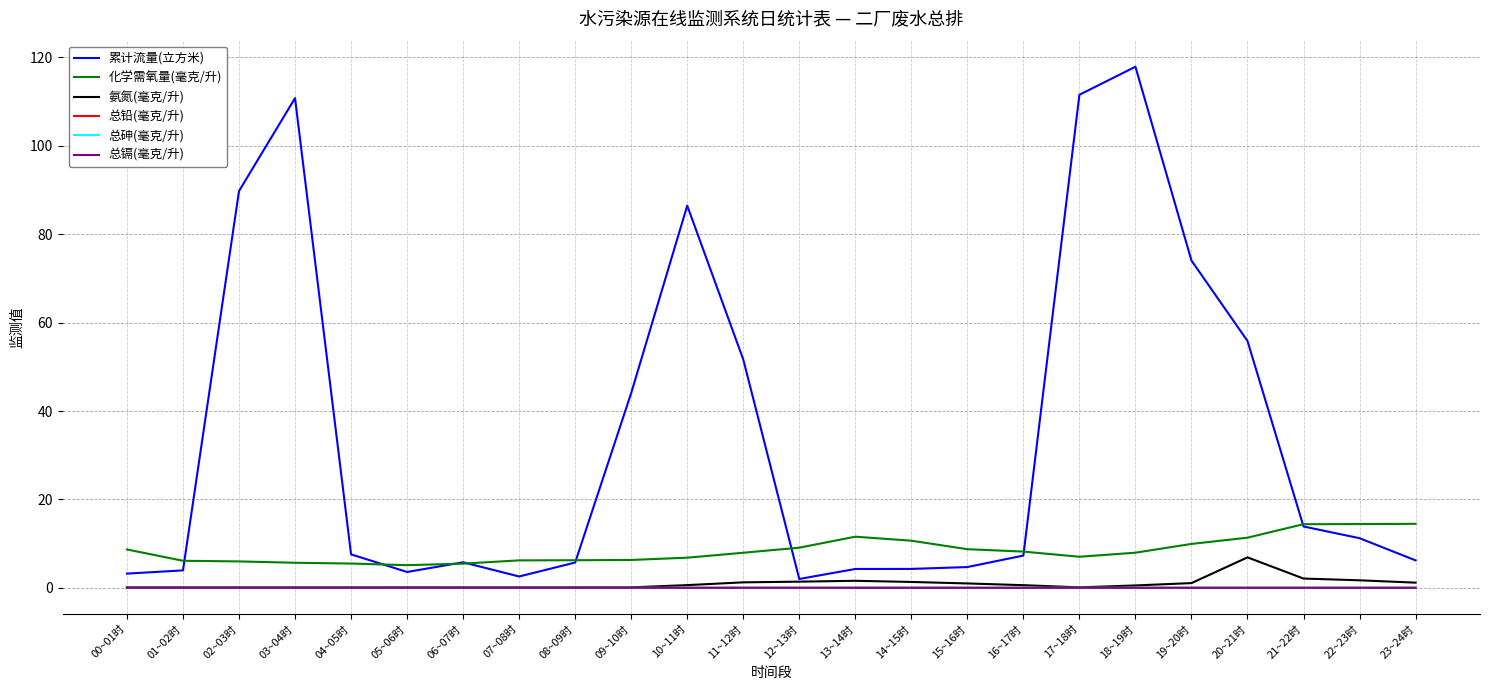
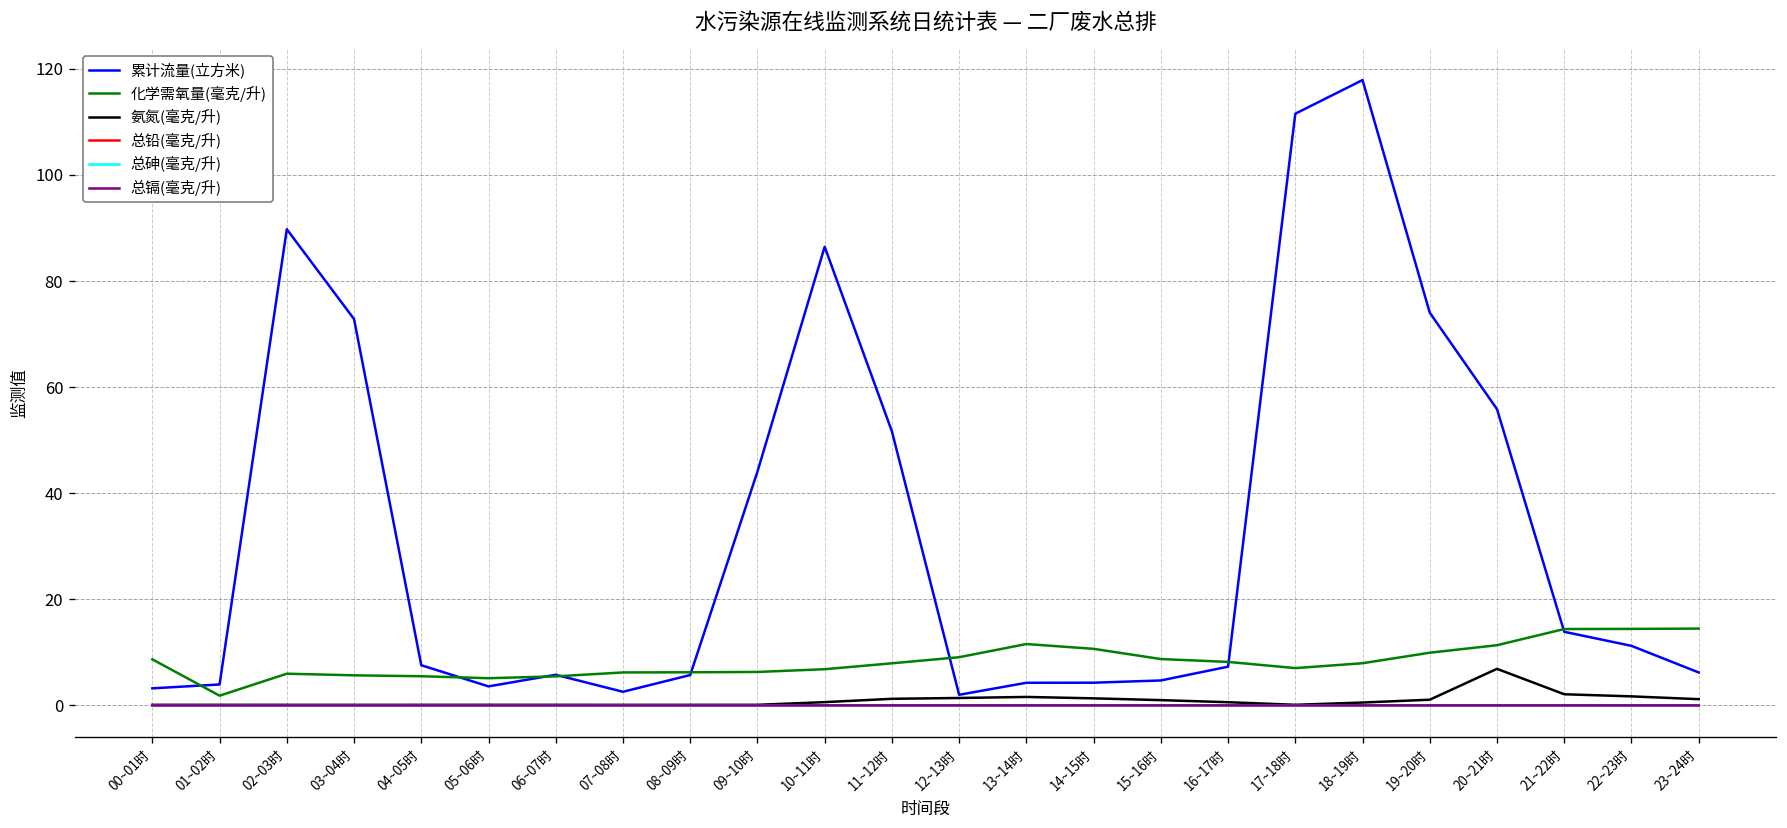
化学需氧量(毫克/升), 01~02时: 6 -> 2
累计流量(立方米), 03~04时: 111 -> 73
